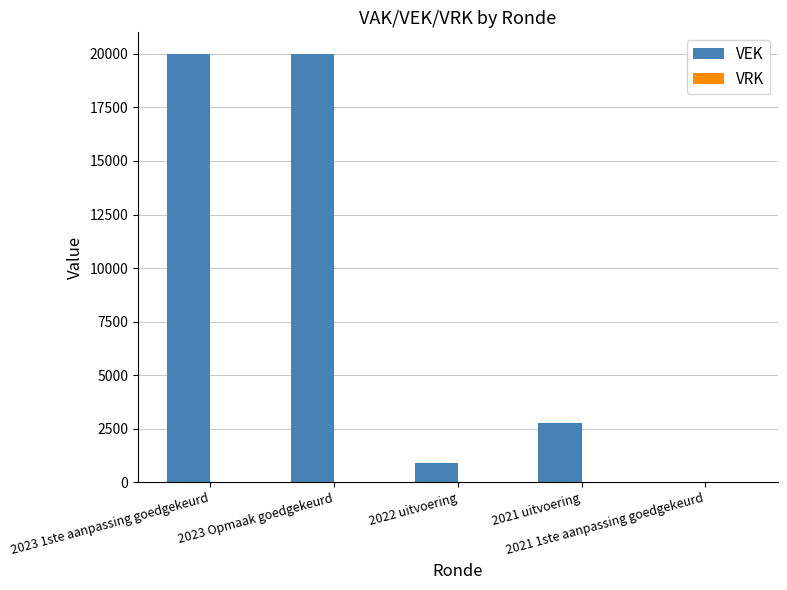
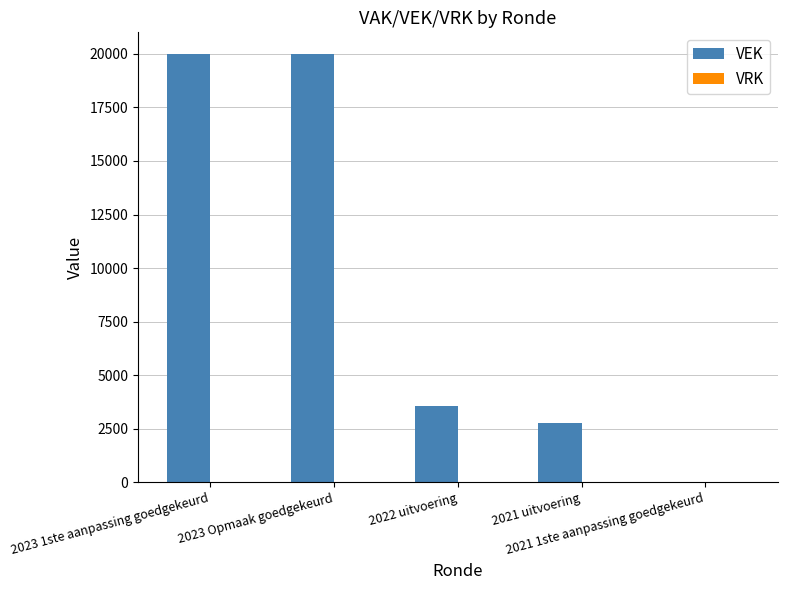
VEK, 2022 uitvoering: 900 -> 3500
